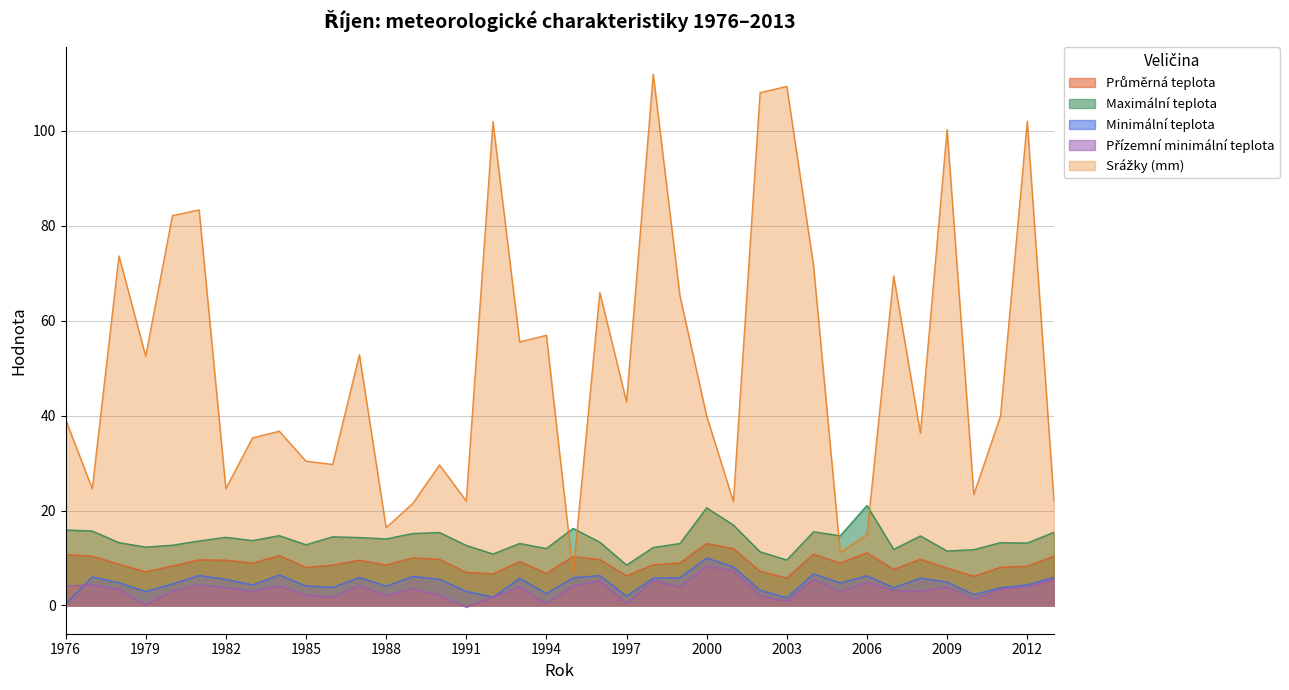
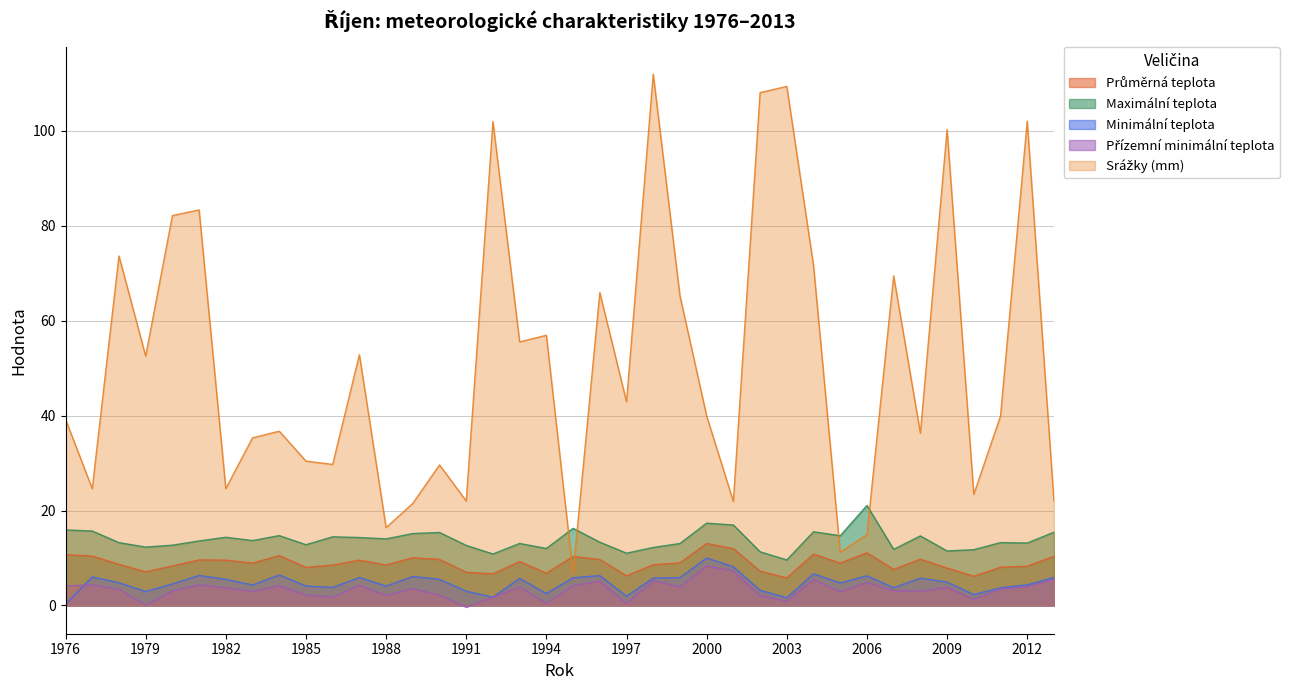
Maximální teplota, 1997: 9 -> 11
Maximální teplota, 2000: 21 -> 17
